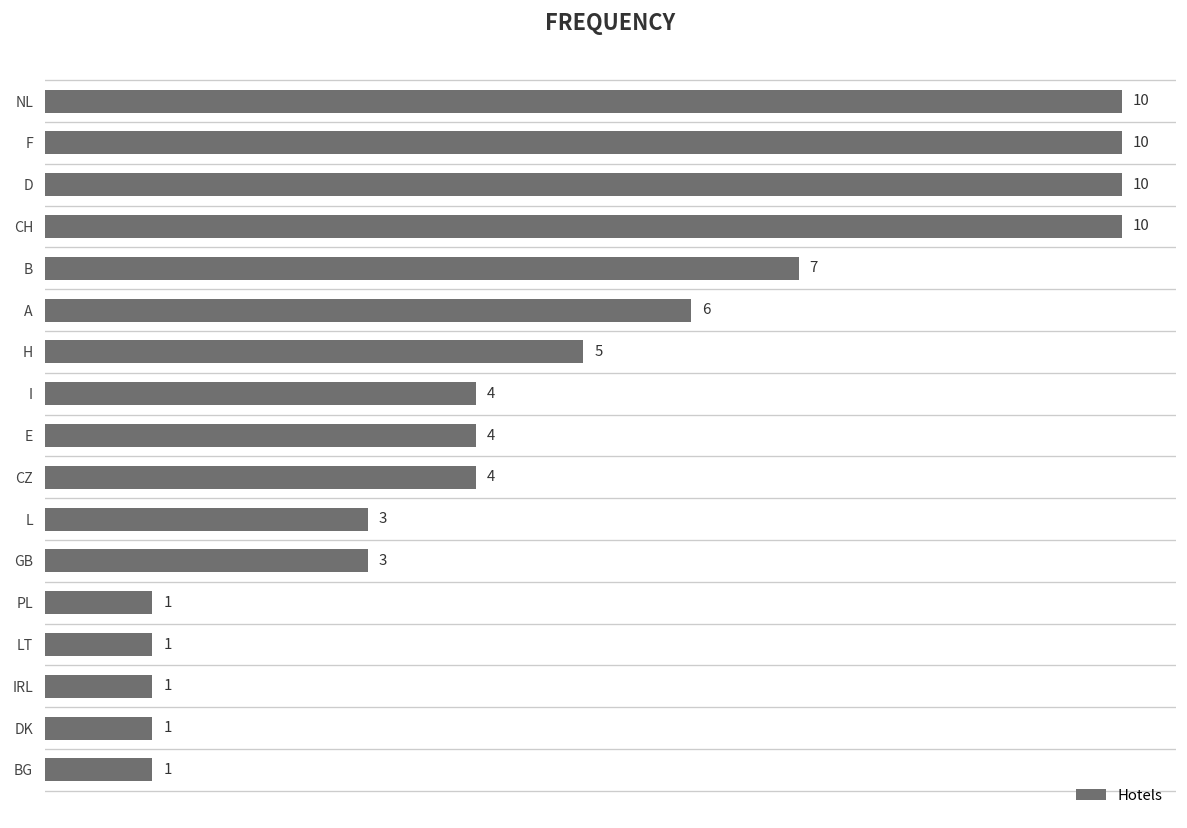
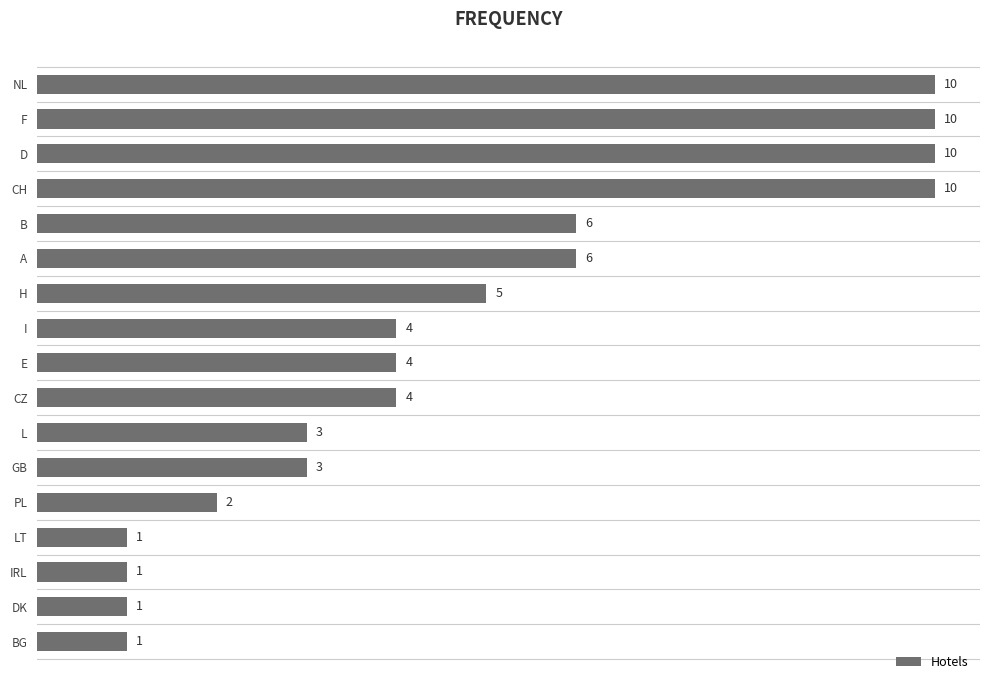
B: 7 -> 6
PL: 1 -> 2
